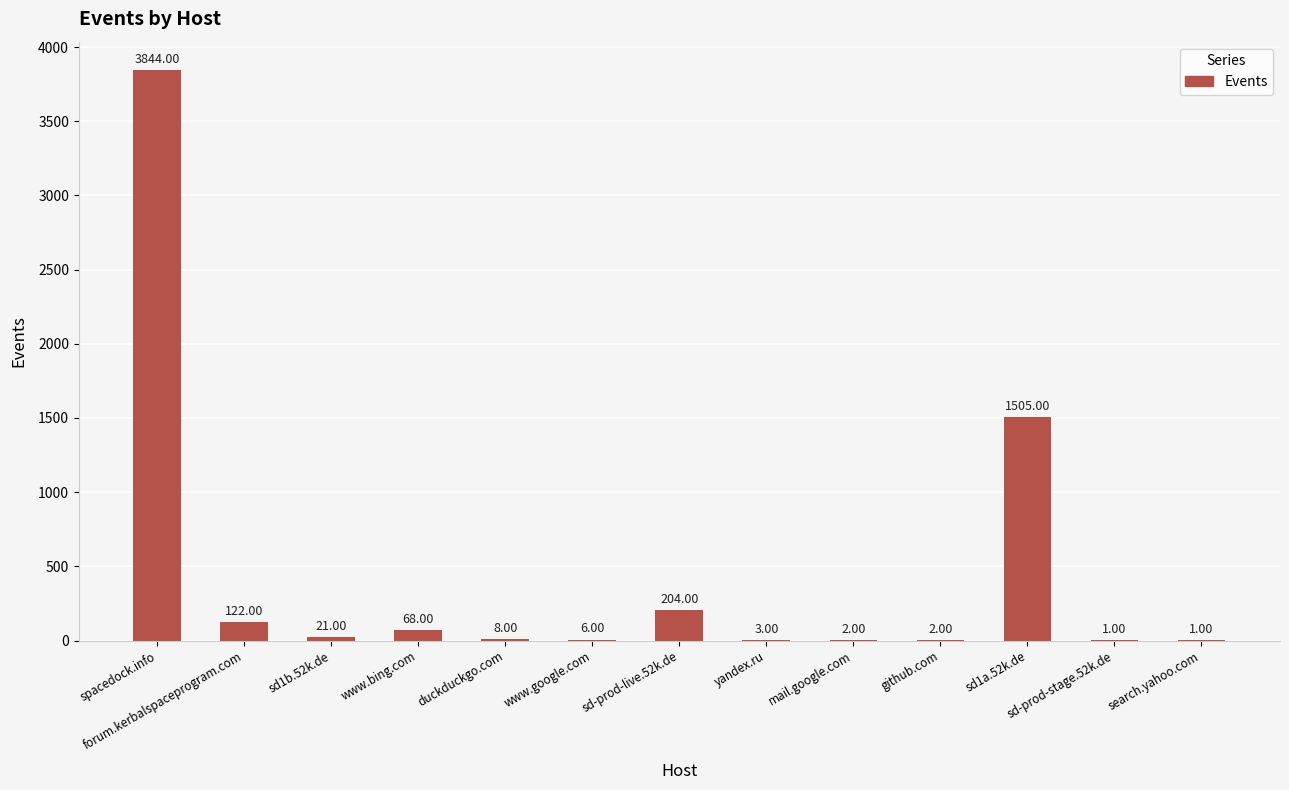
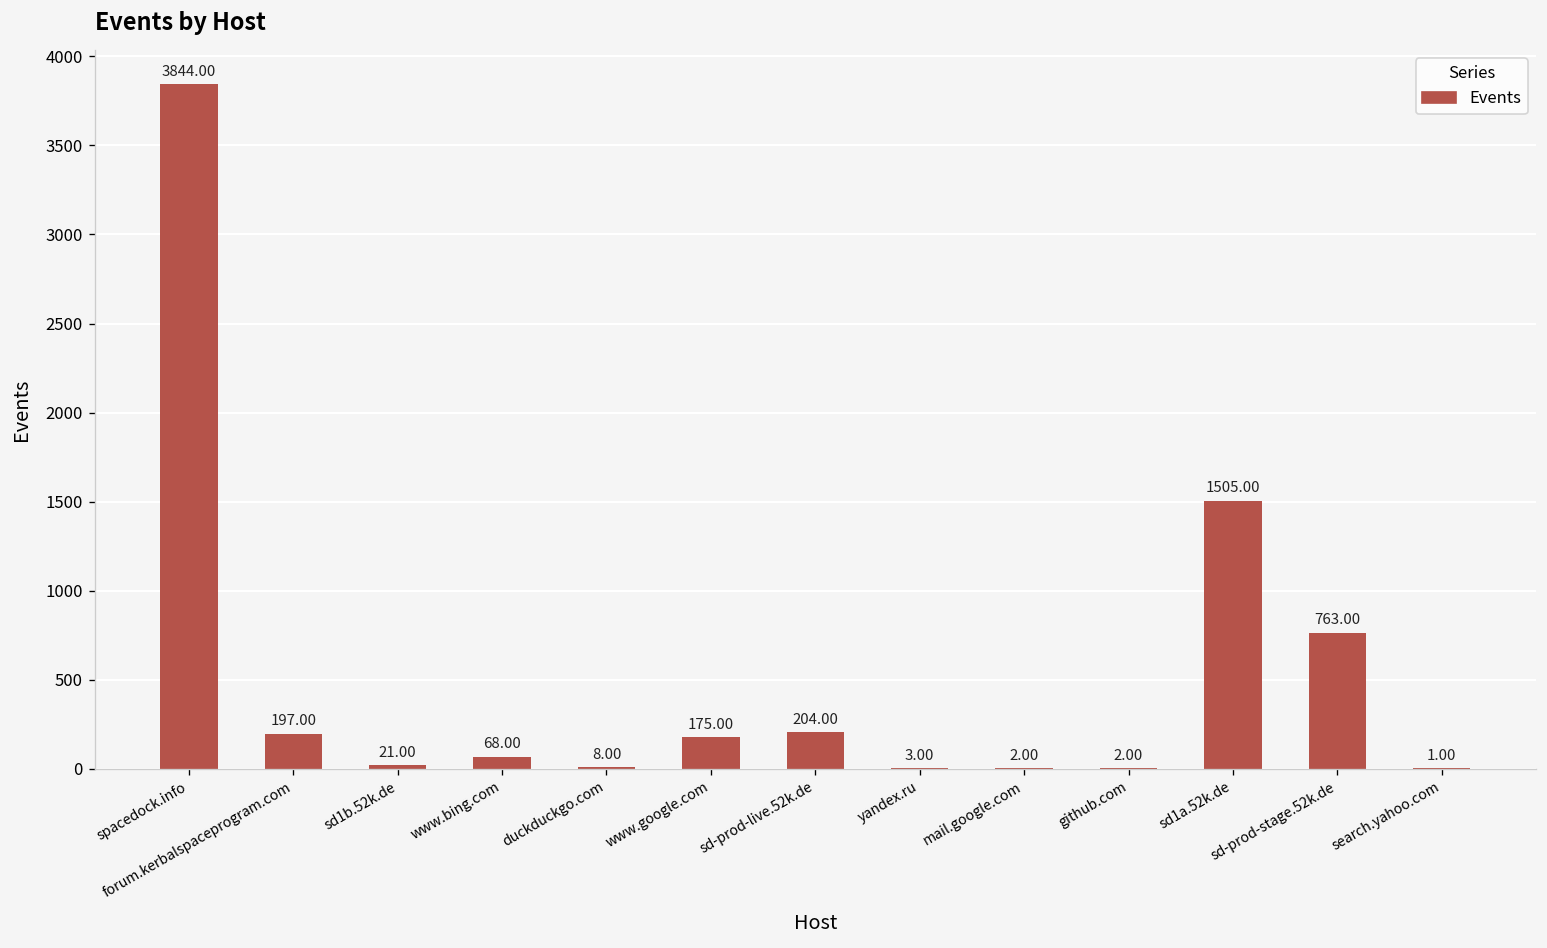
forum.kerbalspaceprogram.com: 122.00 -> 197.00
www.google.com: 6.00 -> 175.00
sd-prod-stage.52k.de: 1.00 -> 763.00
